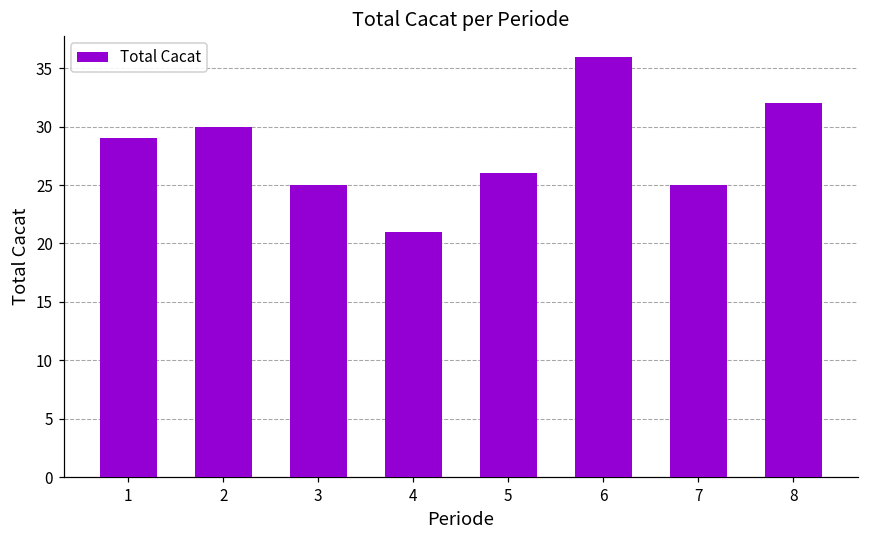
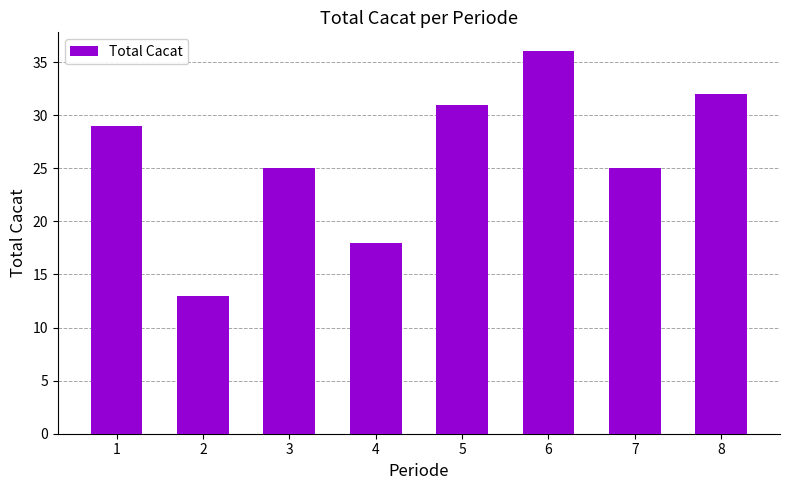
2: 30 -> 13
4: 21 -> 18
5: 26 -> 31
